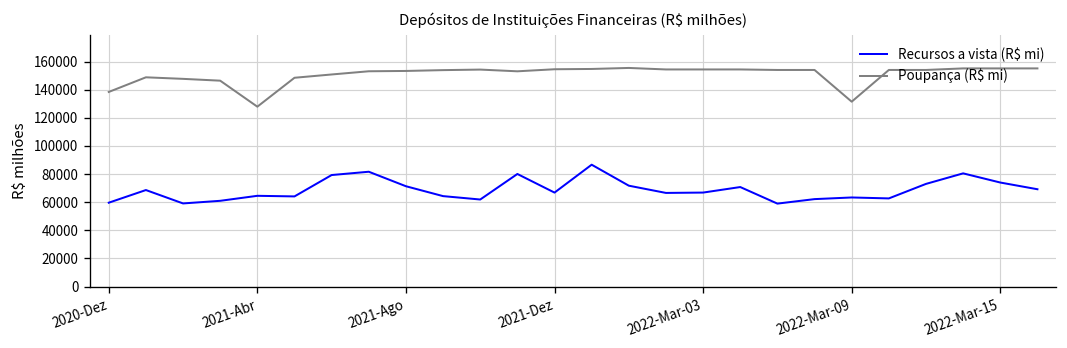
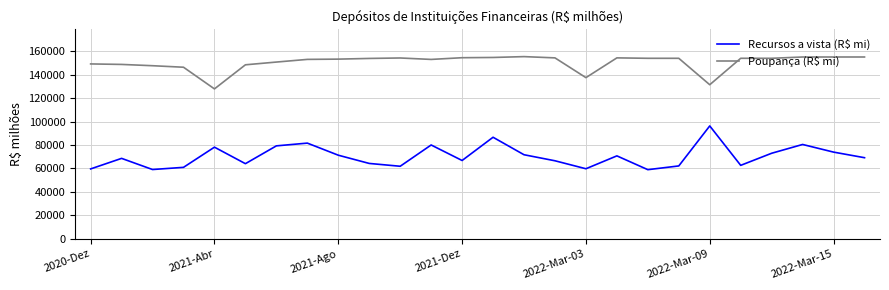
Poupança (R$ mi), 2020-Dez: 138000 -> 149000
Recursos a vista (R$ mi), 2021-Abr: 65000 -> 78000
Recursos a vista (R$ mi), 2022-Mar-03: 67000 -> 60000
Poupança (R$ mi), 2022-Mar-03: 154000 -> 138000
Recursos a vista (R$ mi), 2022-Mar-09: 63000 -> 96000
